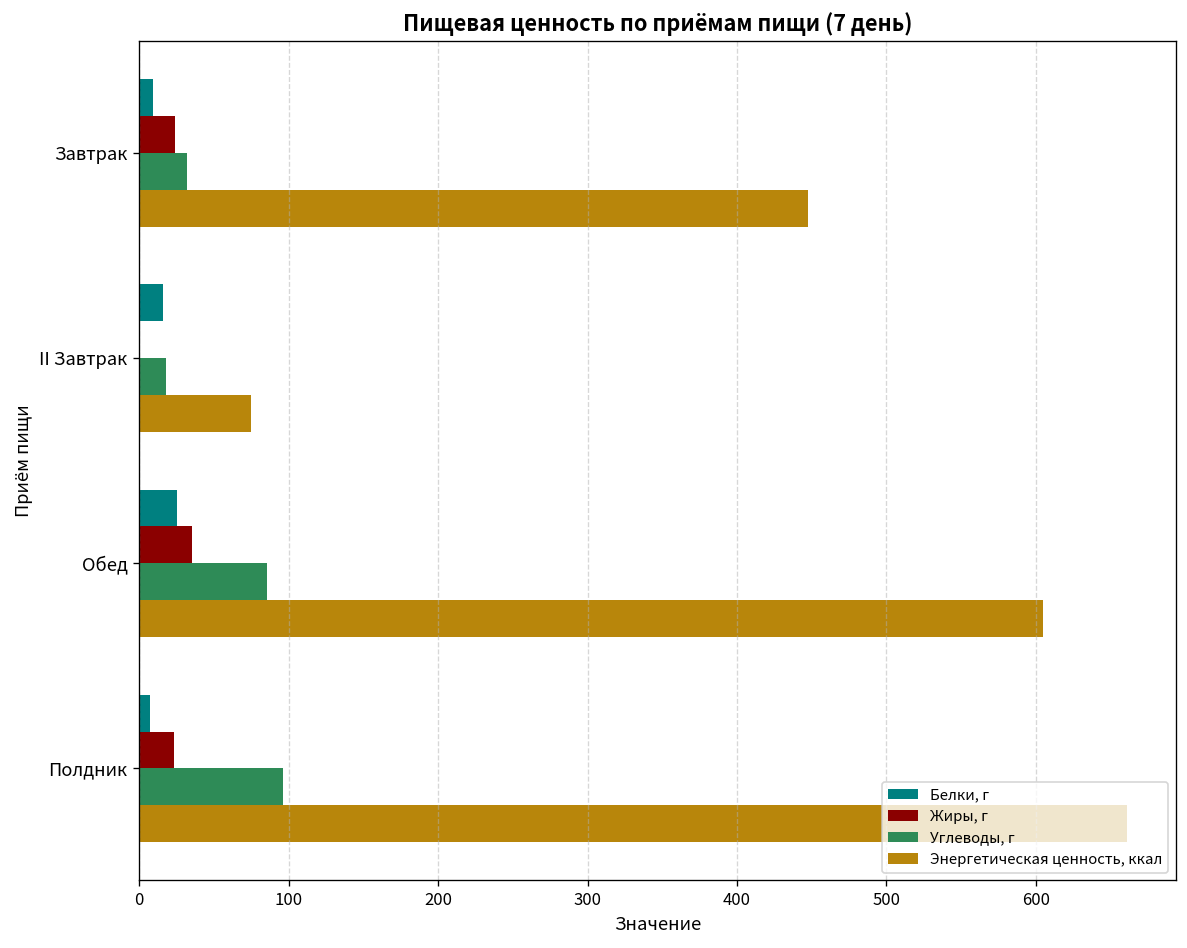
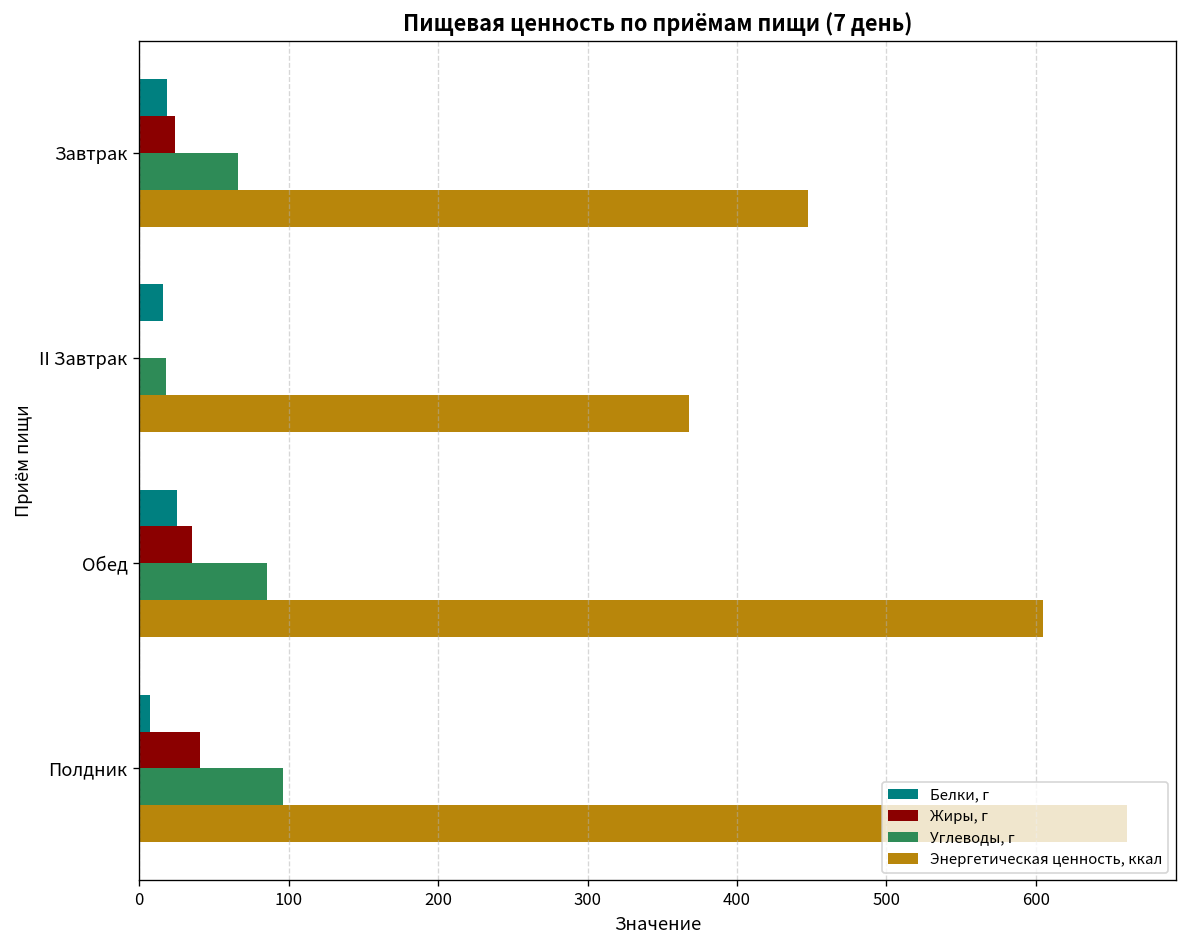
Белки, г, Завтрак: 9 -> 19
Углеводы, г, Завтрак: 32 -> 66
Энергетическая ценность, ккал, II Завтрак: 75 -> 368
Жиры, г, Полдник: 23 -> 41
